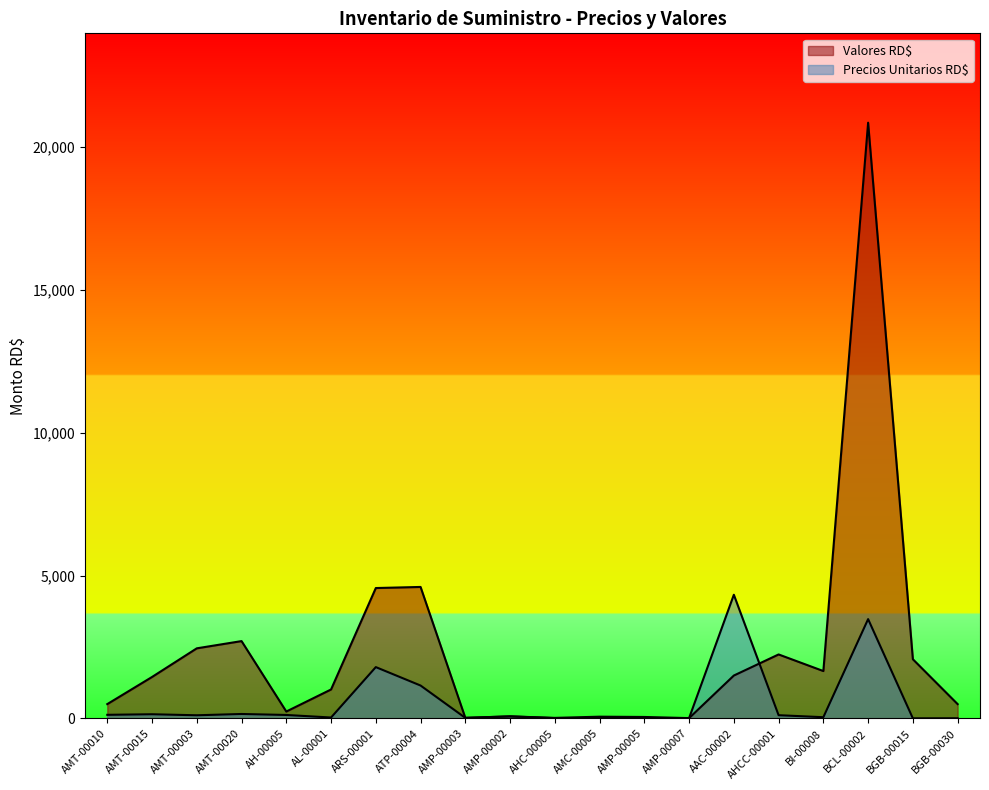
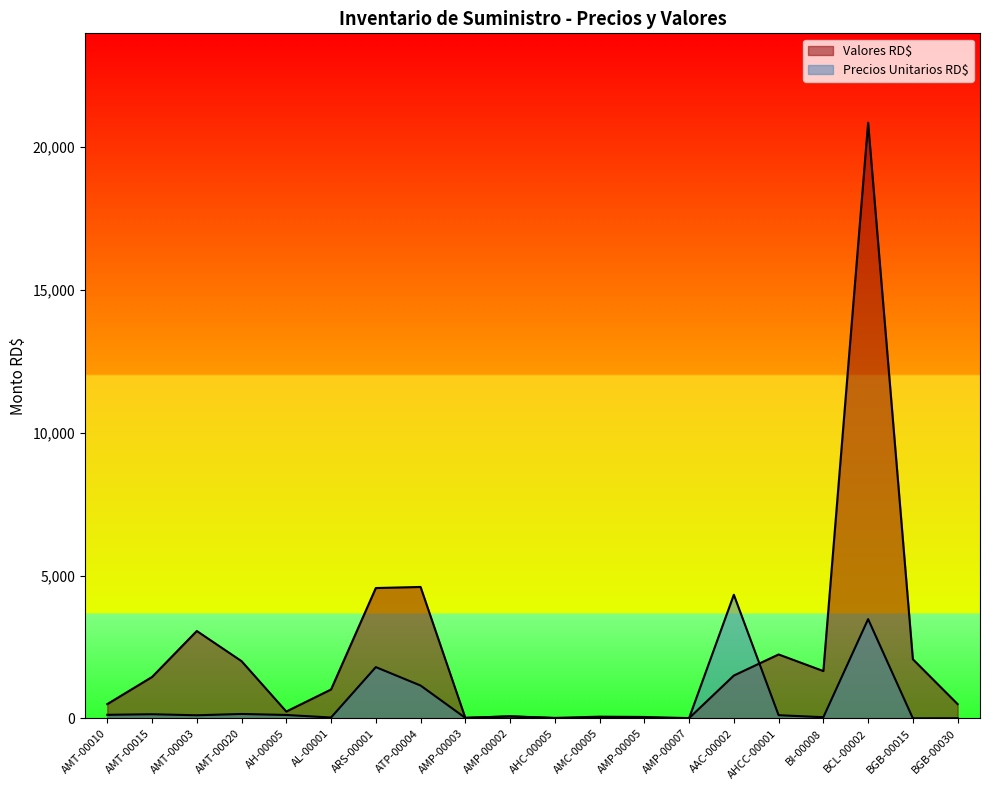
Valores RD$, AMT-00003: 2,500 -> 3,100
Valores RD$, AMT-00020: 2,700 -> 2,000
